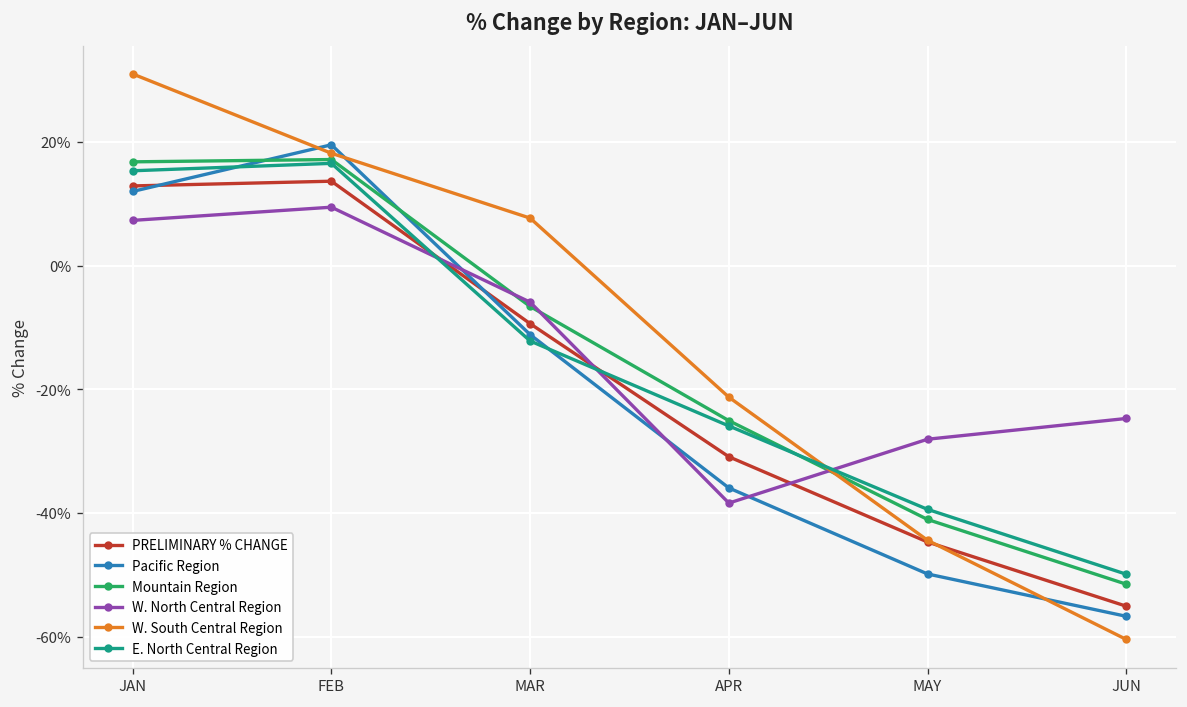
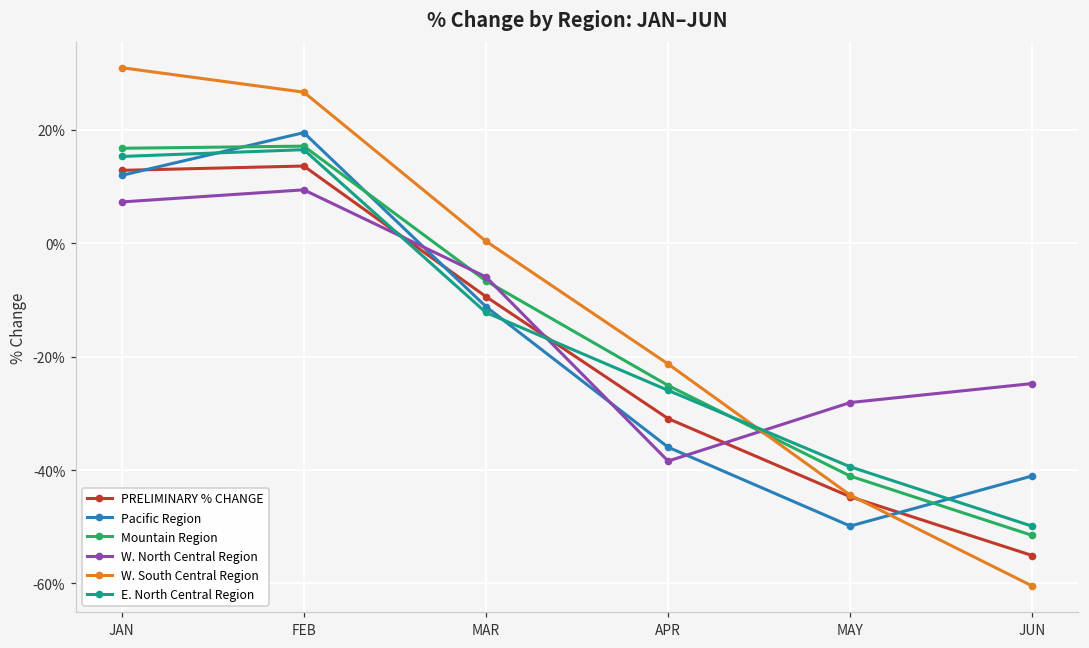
W. South Central Region, FEB: 18% -> 27%
W. South Central Region, MAR: 8% -> 0%
Pacific Region, JUN: -57% -> -41%
